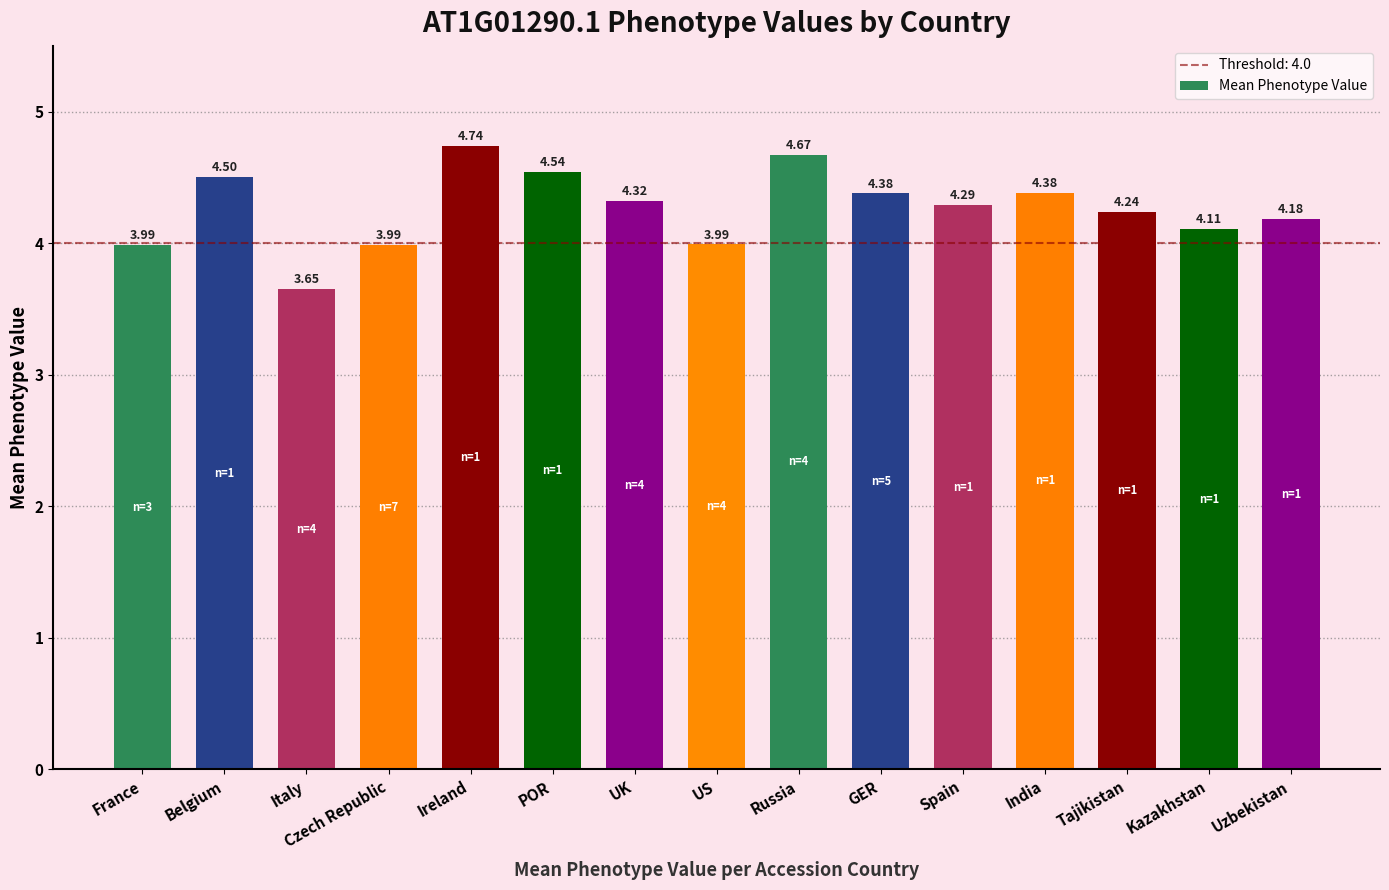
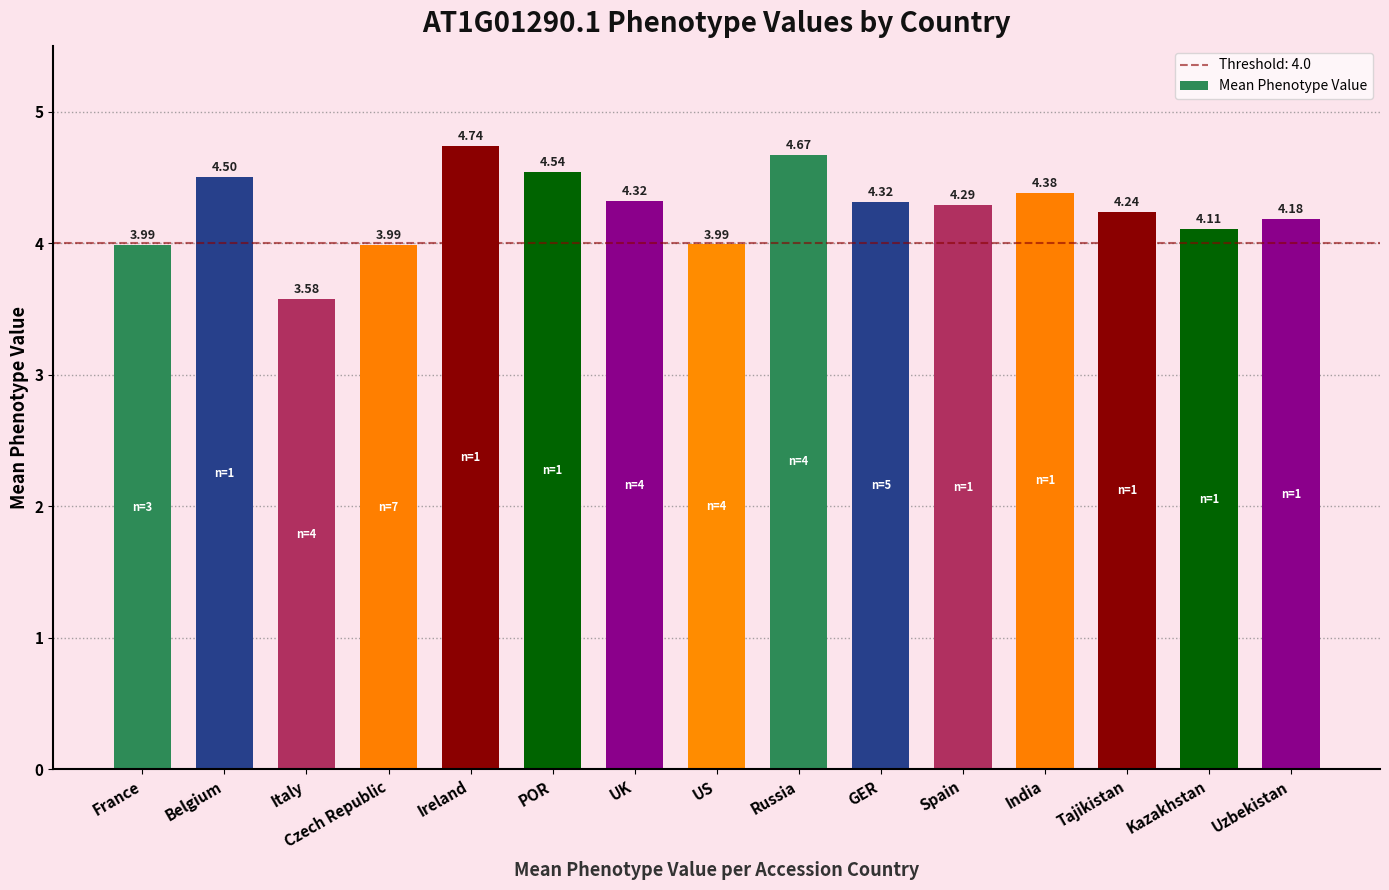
Italy: 3.65 -> 3.58
GER: 4.38 -> 4.32
